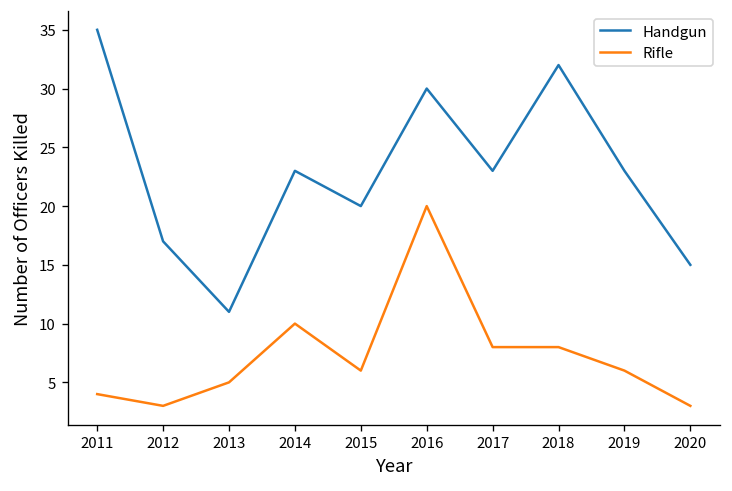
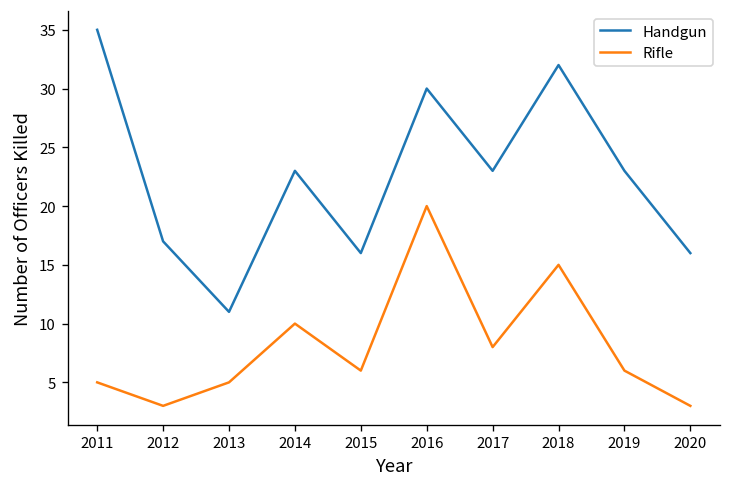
Rifle, 2011: 4 -> 5
Handgun, 2015: 20 -> 16
Rifle, 2018: 8 -> 15
Handgun, 2020: 15 -> 16
